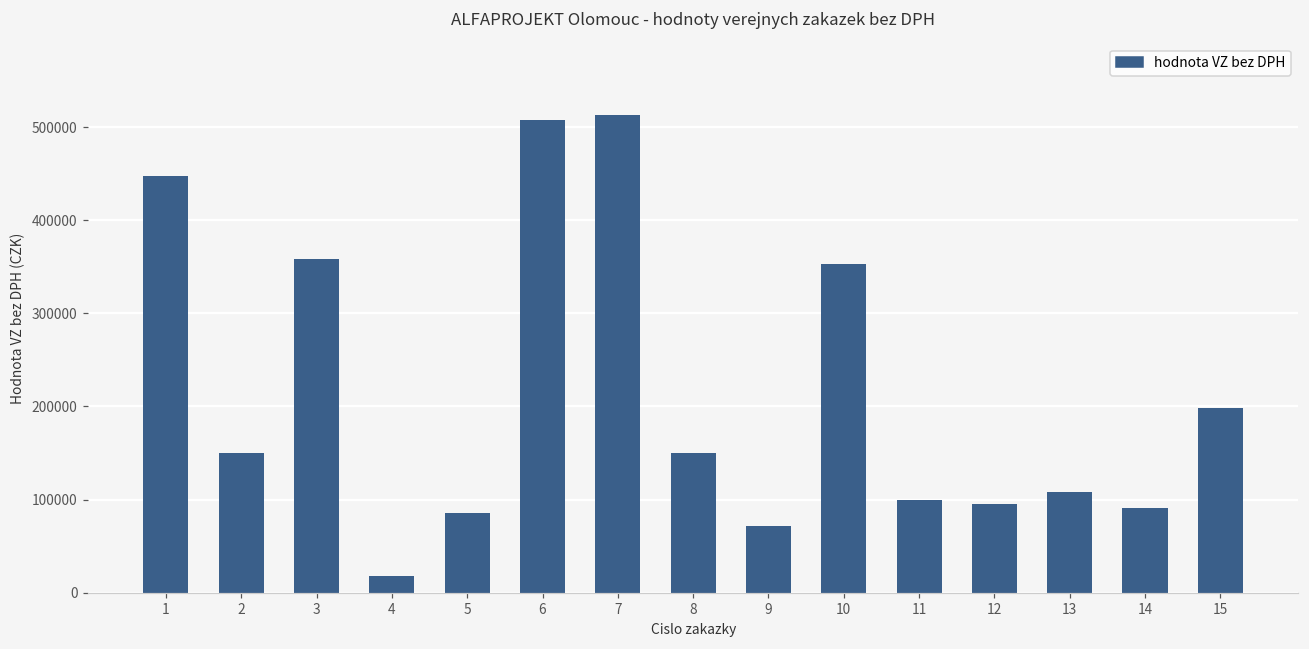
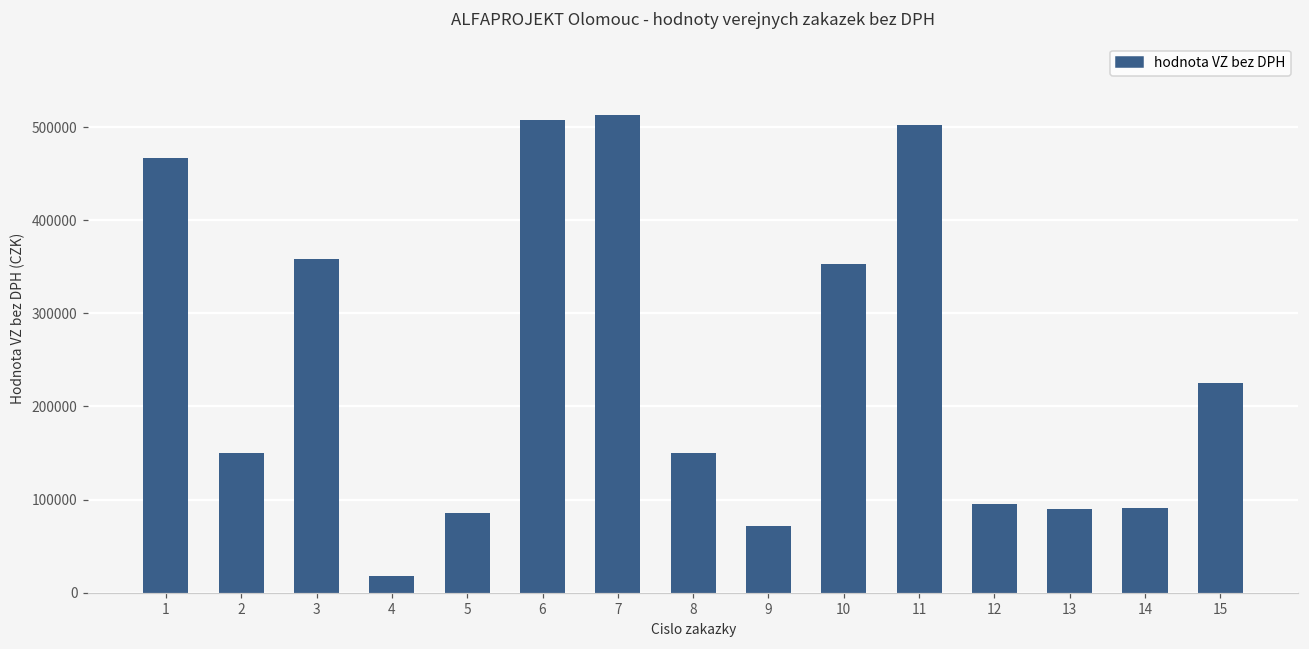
1: 450000 -> 470000
11: 100000 -> 500000
13: 110000 -> 90000
15: 200000 -> 230000
